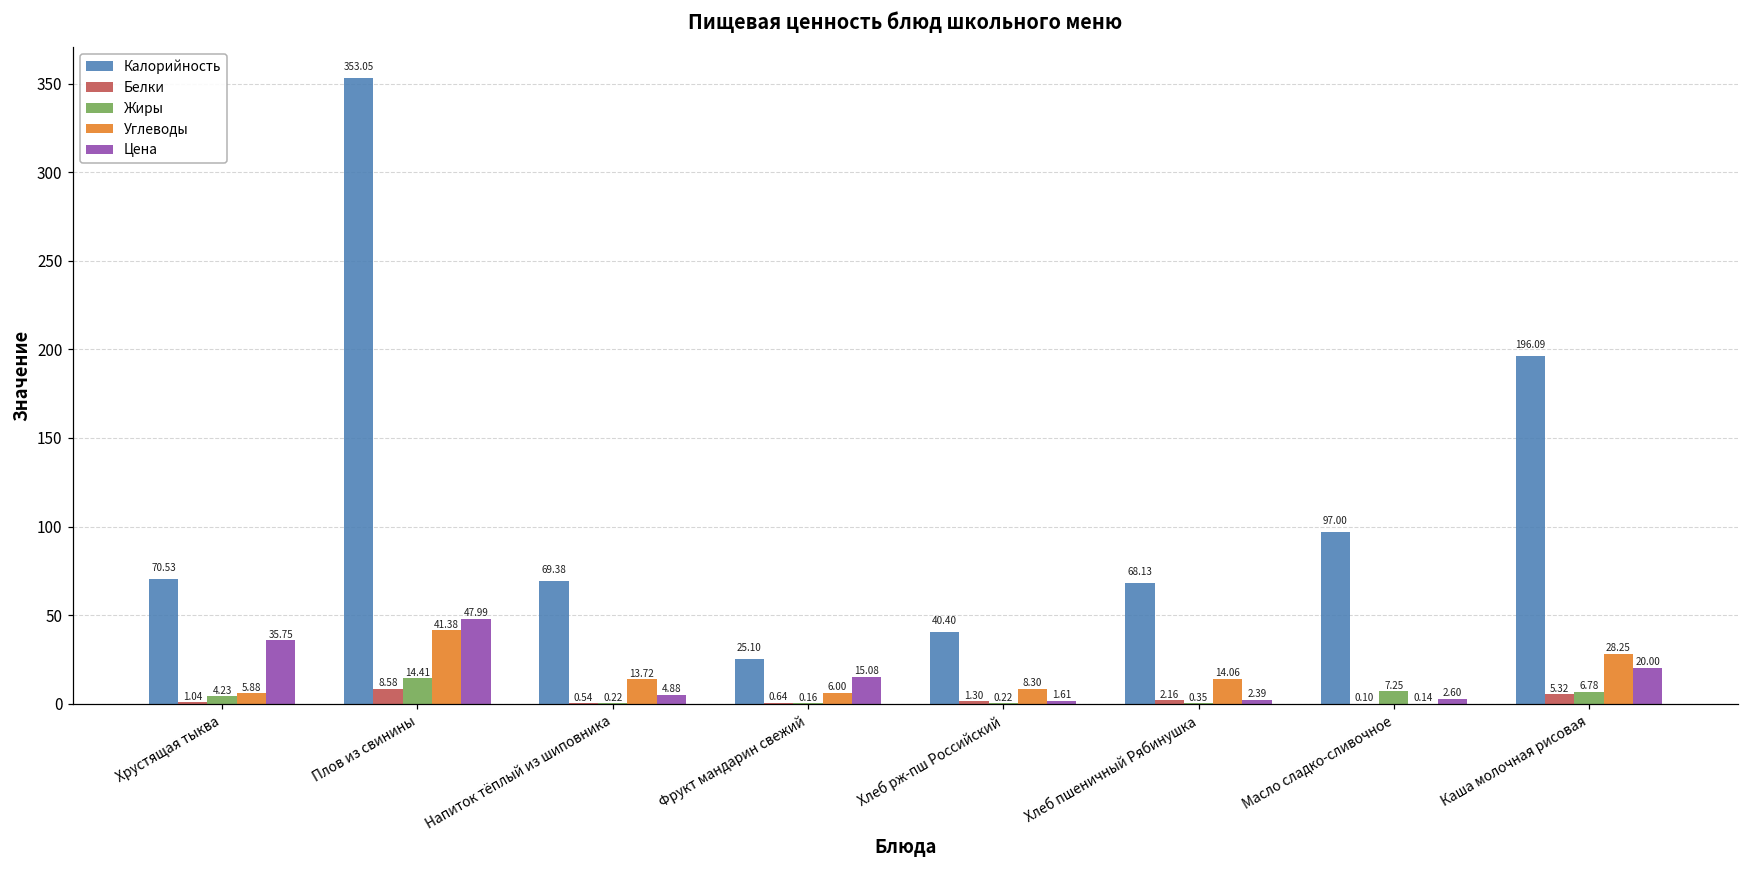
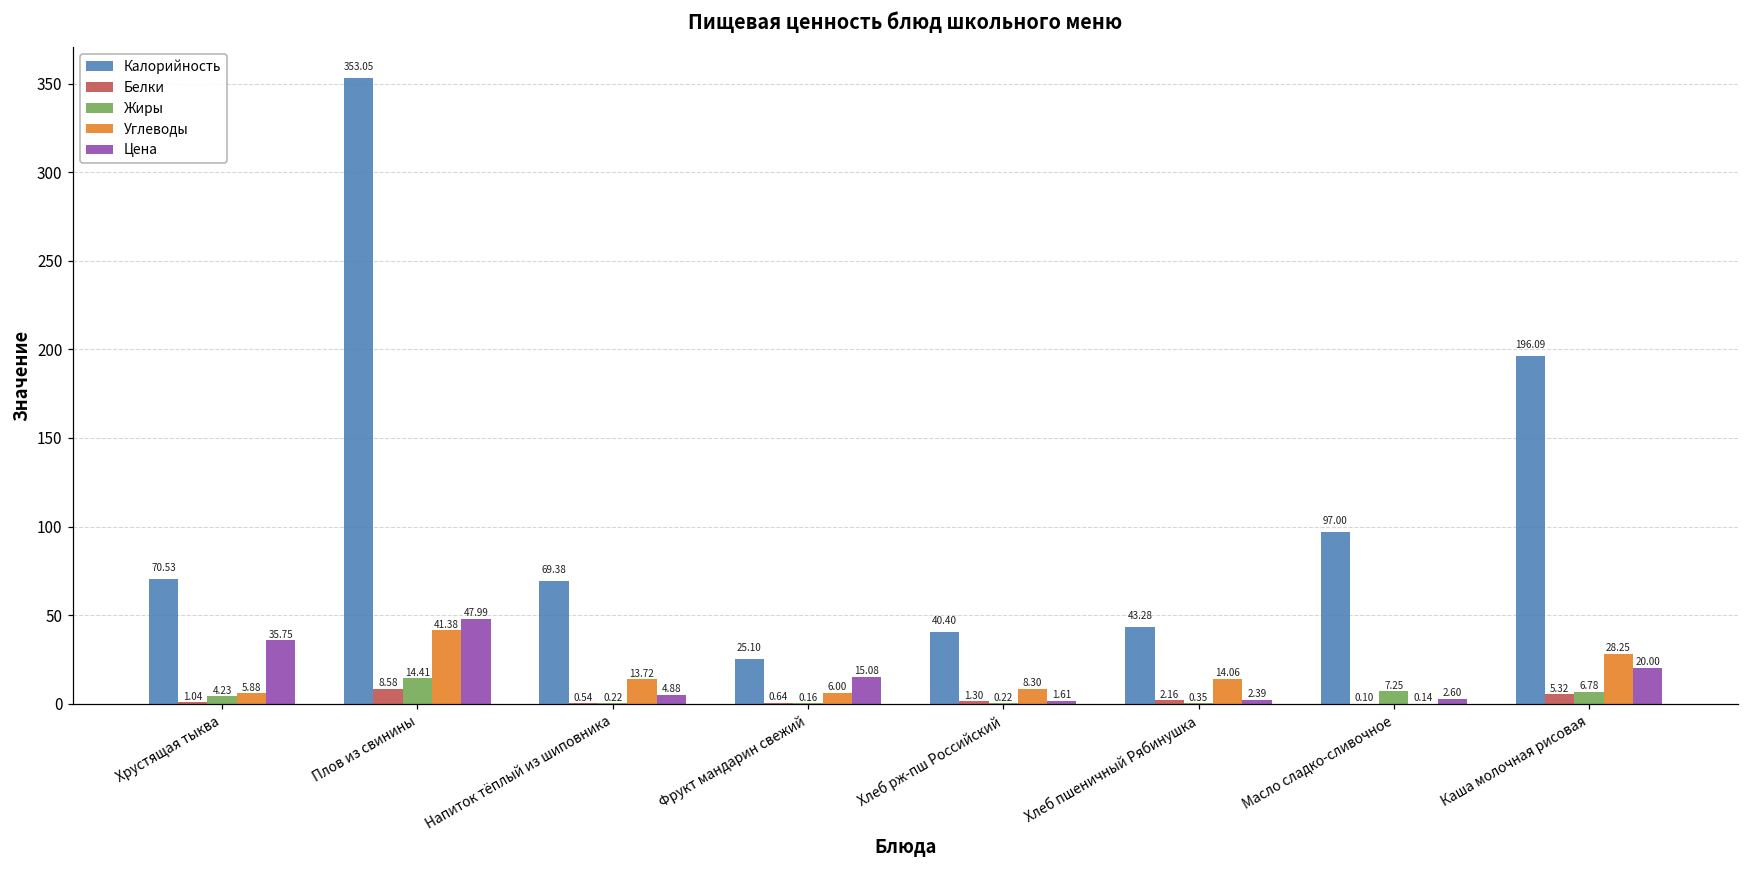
Калорийность, Хлеб пшеничный Рябинушка: 68.13 -> 43.28
